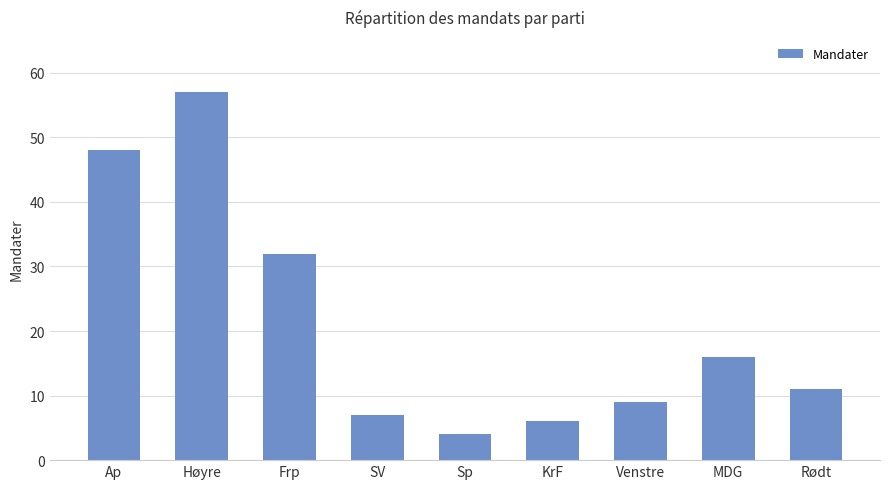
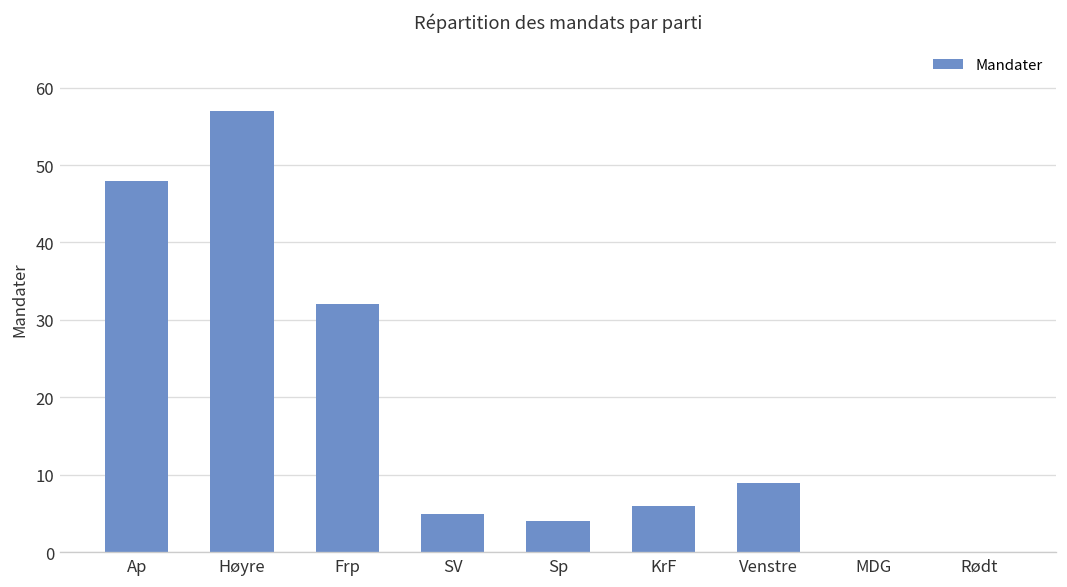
SV: 7 -> 5
MDG: 16 -> 0
Rødt: 11 -> 0
